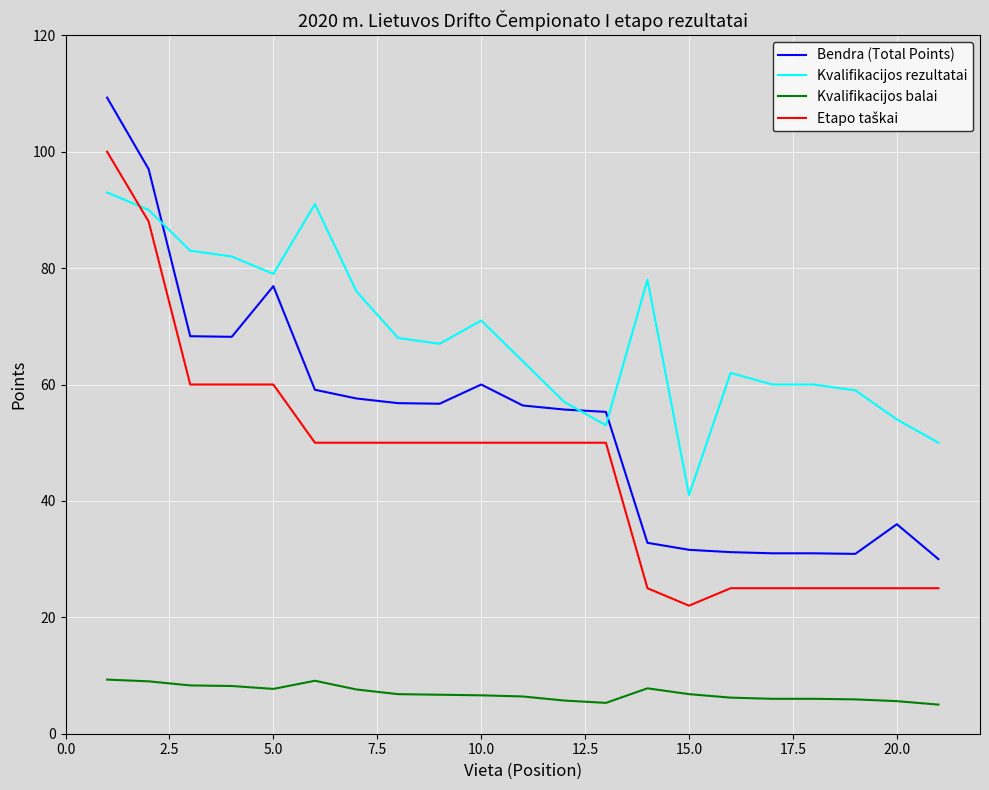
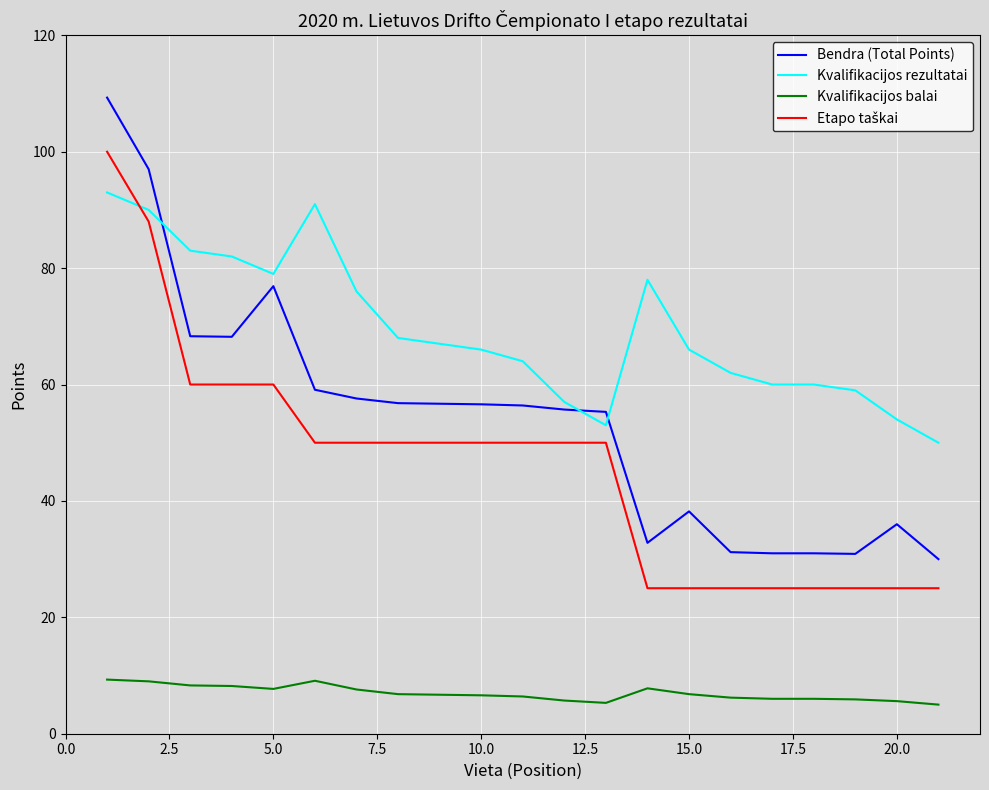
Bendra (Total Points), 10.0: 60 -> 57
Kvalifikacijos rezultatai, 10.0: 71 -> 66
Bendra (Total Points), 15.0: 32 -> 38
Kvalifikacijos rezultatai, 15.0: 41 -> 66
Etapo taškai, 15.0: 22 -> 25
